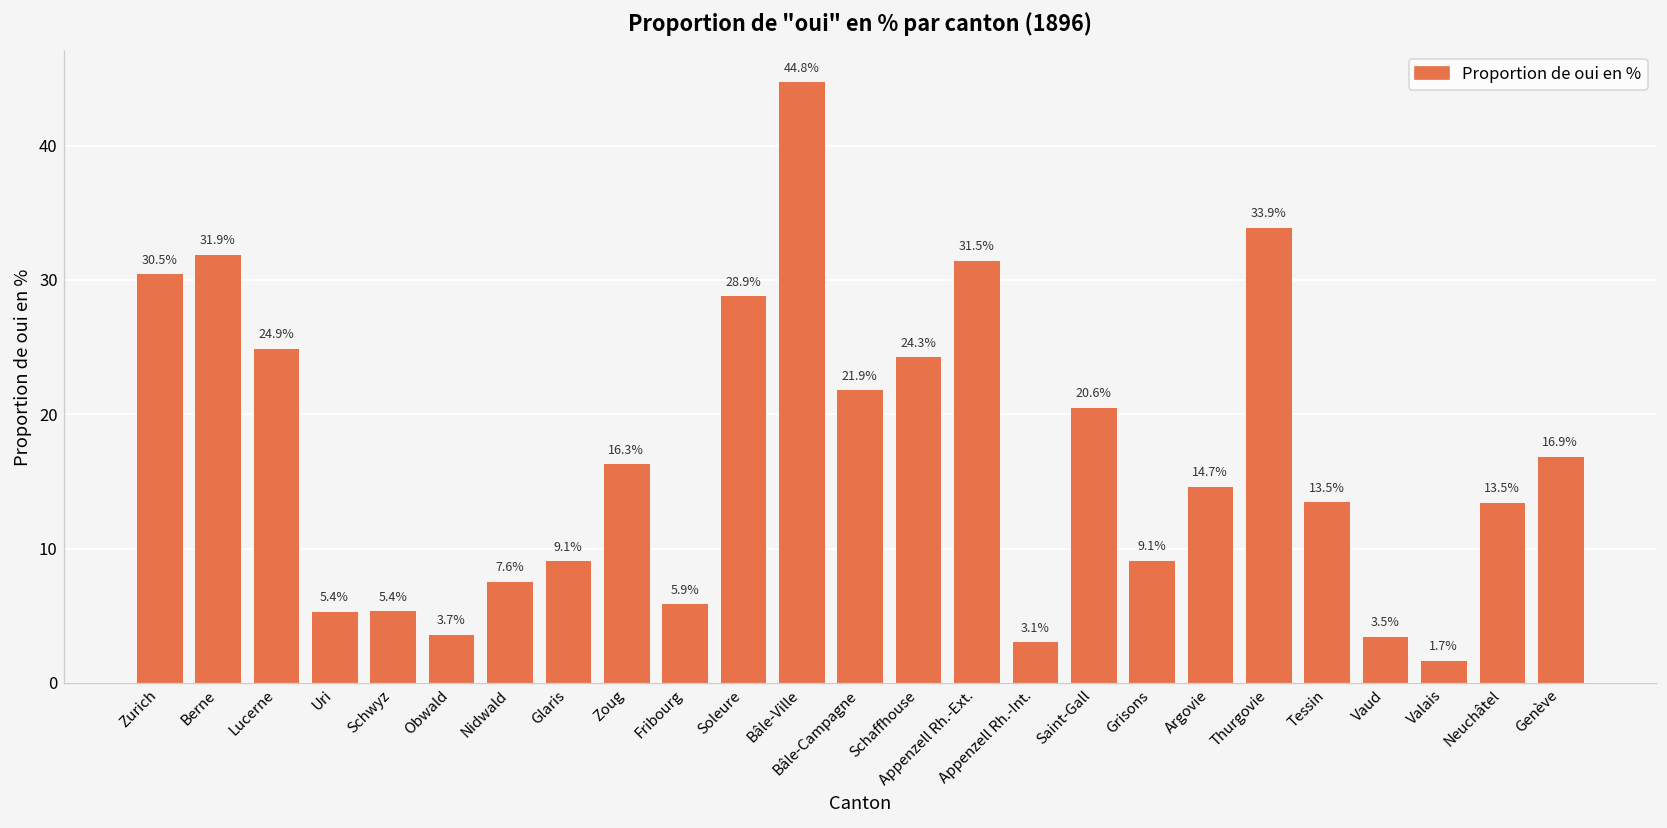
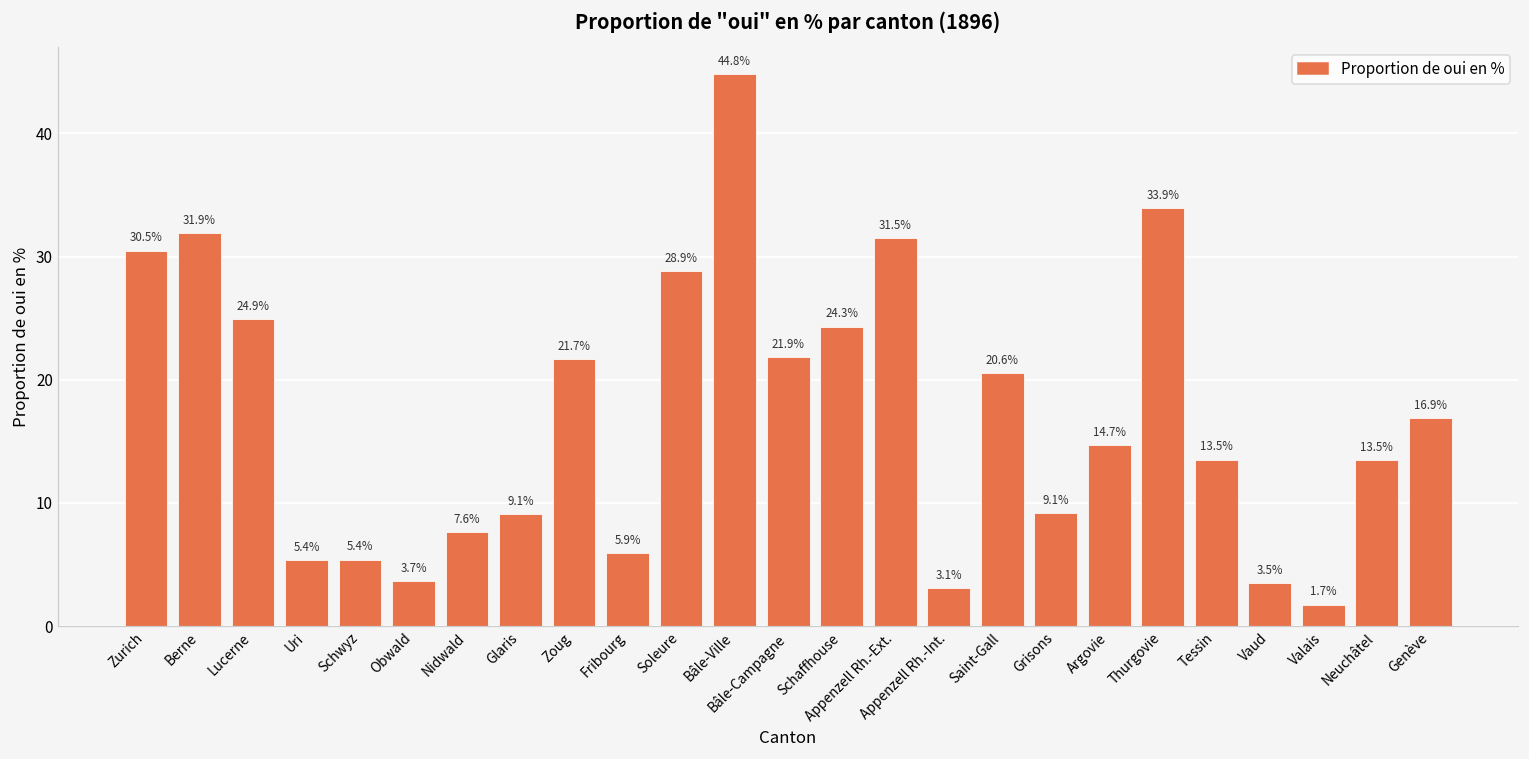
Zoug: 16.3% -> 21.7%
